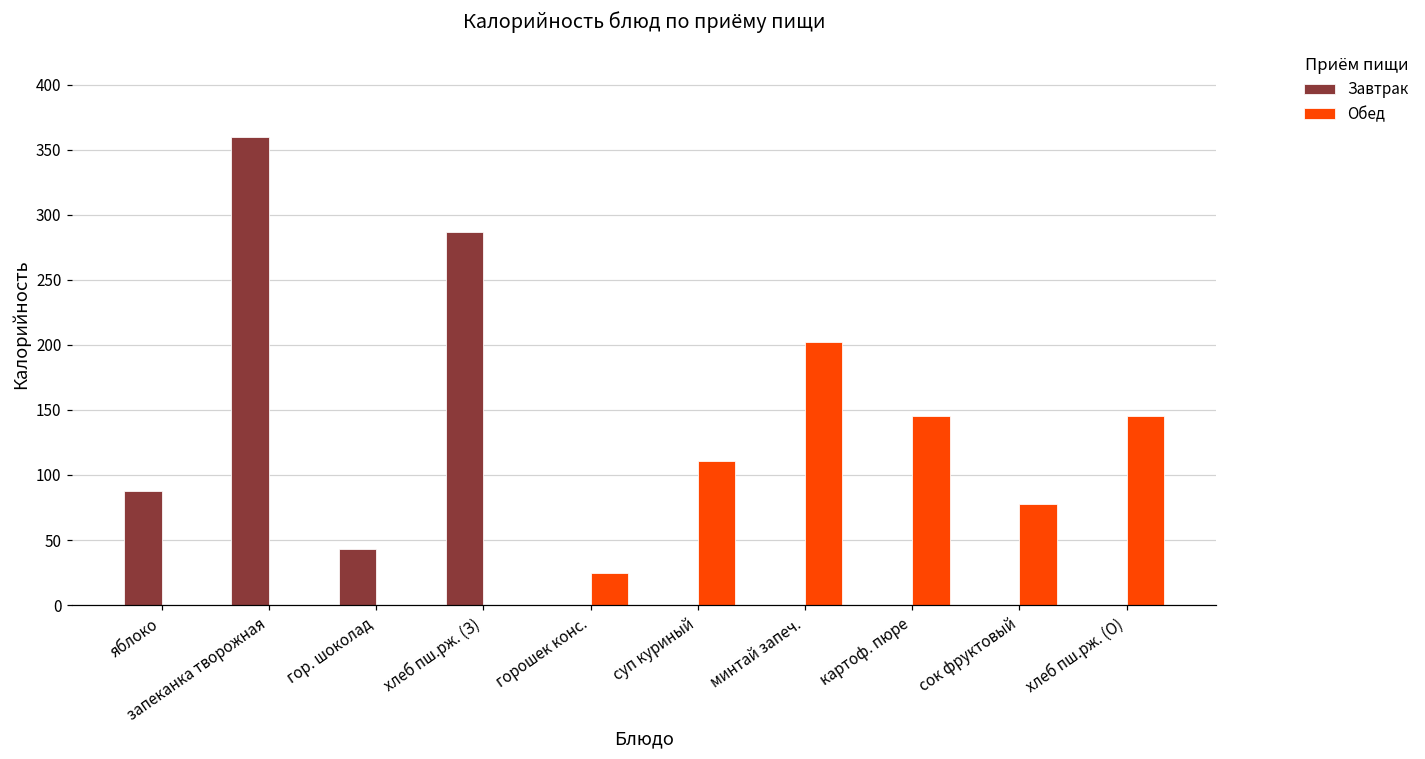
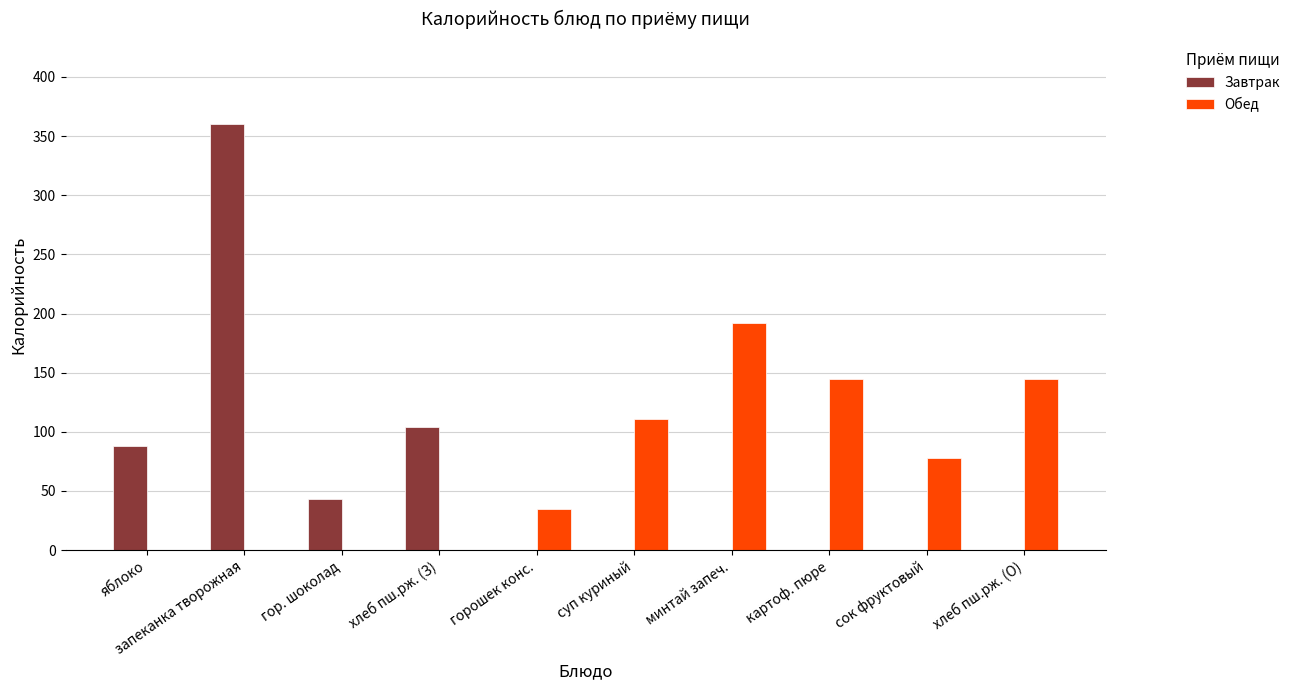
Завтрак, хлеб пш.рж. (З): 287 -> 104
Обед, горошек конс.: 25 -> 35
Обед, минтай запеч.: 202 -> 192
